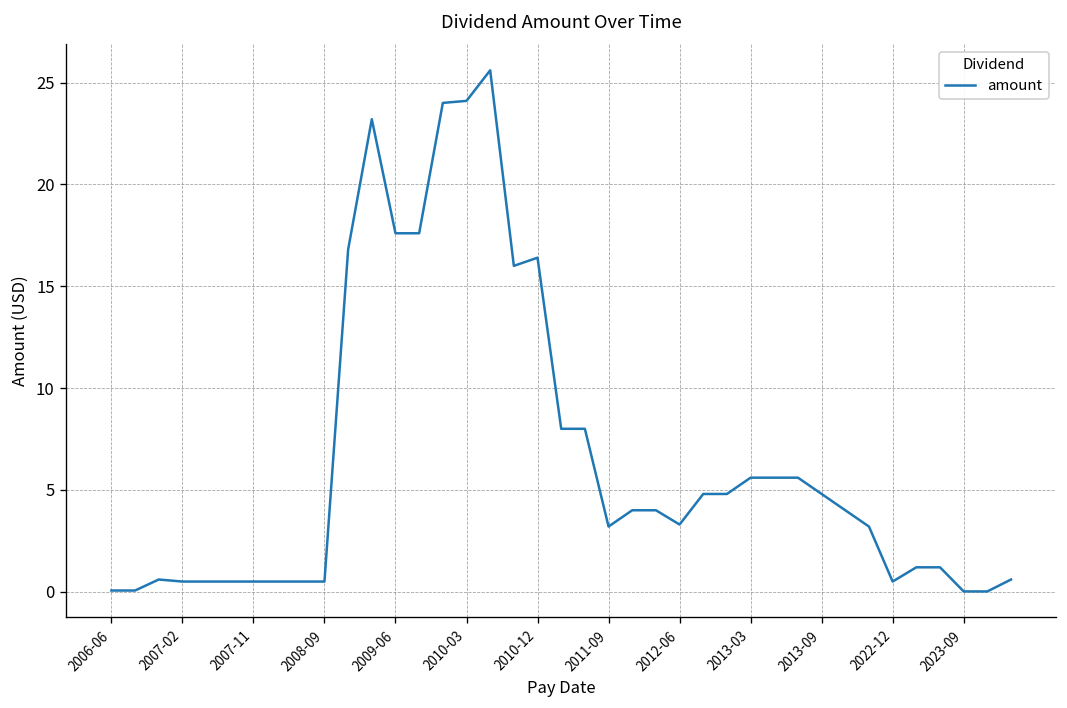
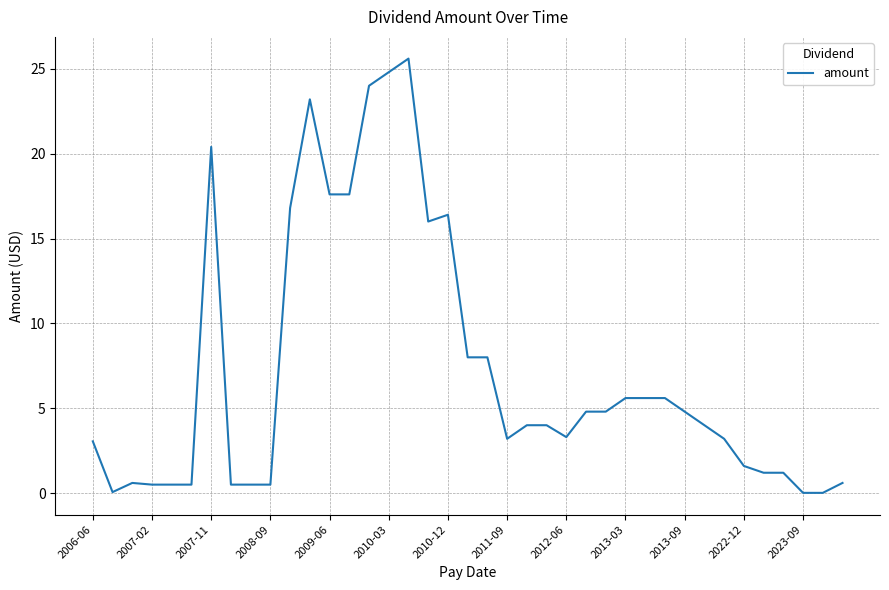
2006-06: 0.1 -> 3.1
2007-11: 0.5 -> 20.4
2010-03: 24.1 -> 24.8
2022-12: 0.5 -> 1.6
